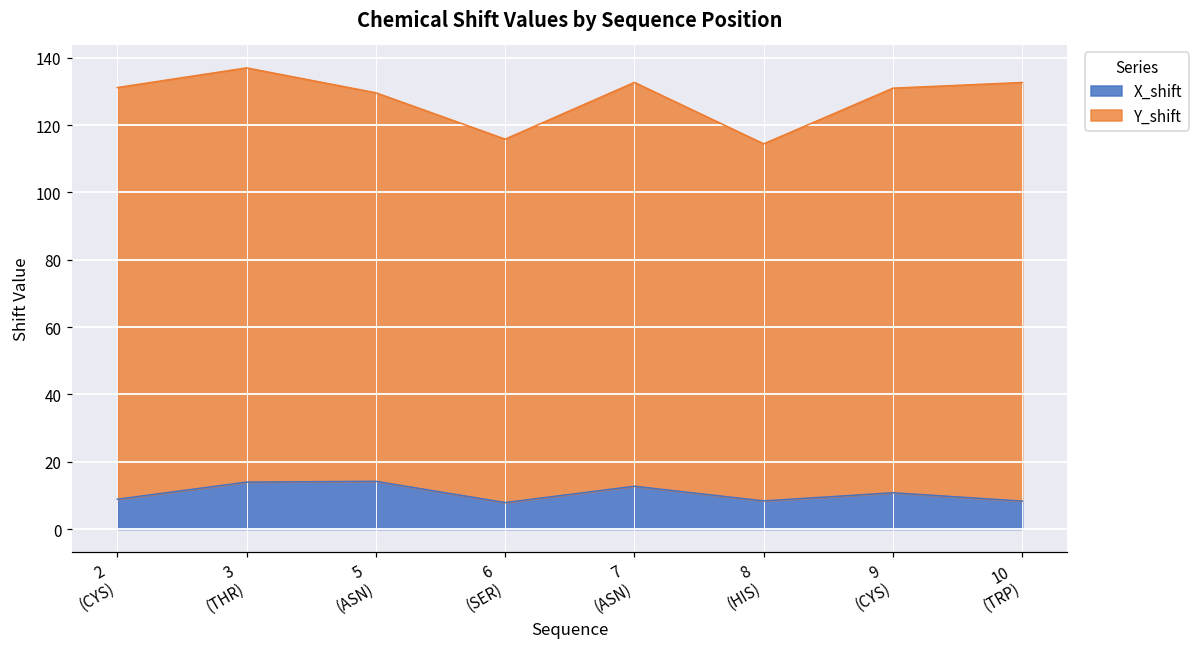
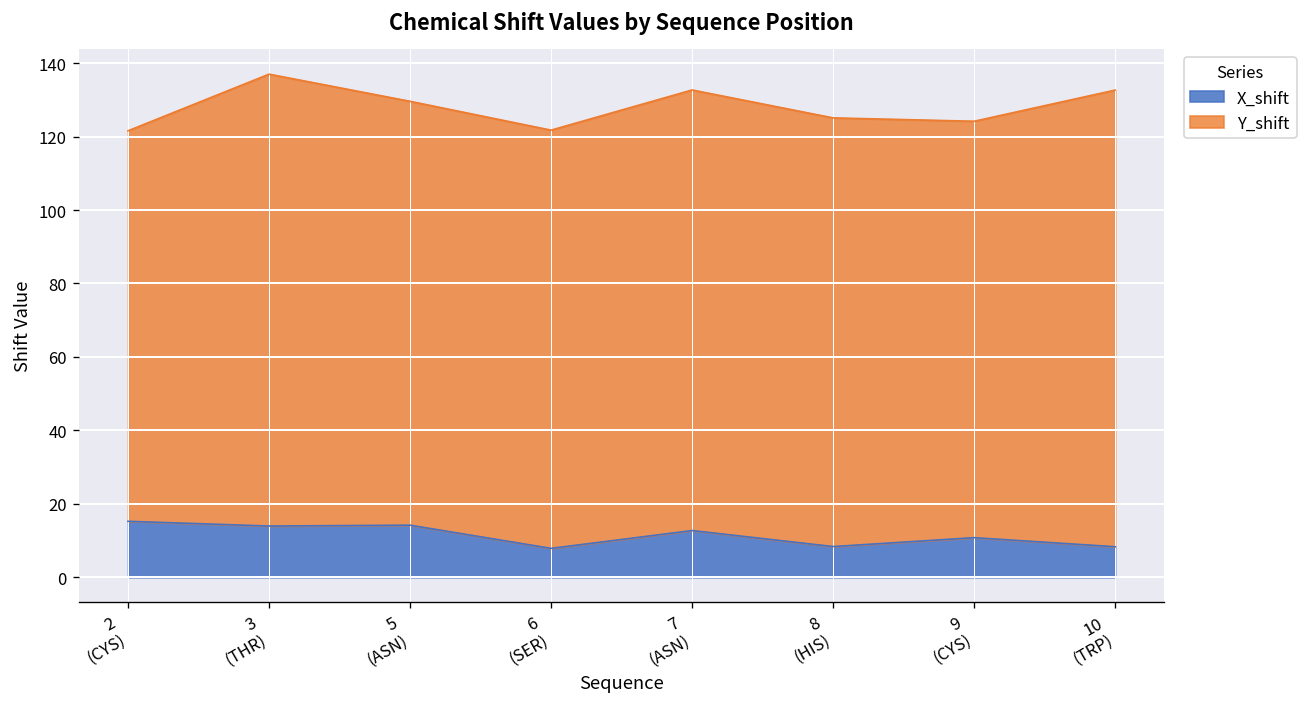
X_shift, 2 (CYS): 9 -> 15
Y_shift, 2 (CYS): 122 -> 106
Y_shift, 6 (SER): 108 -> 114
Y_shift, 8 (HIS): 106 -> 117
Y_shift, 9 (CYS): 120 -> 113
